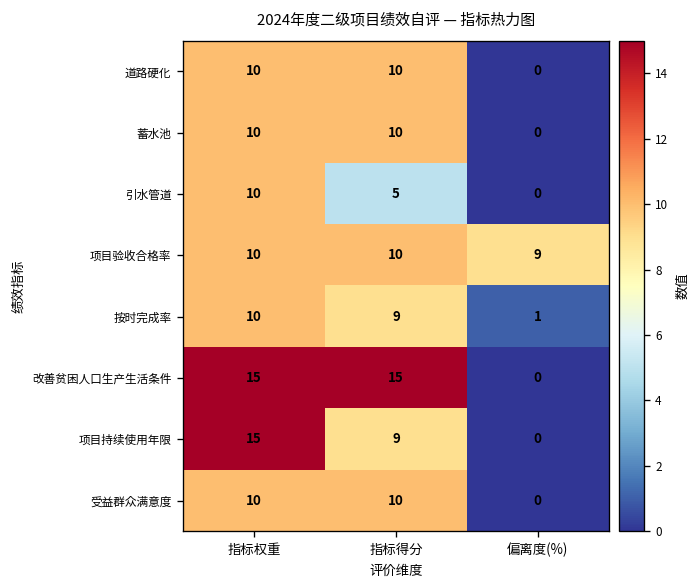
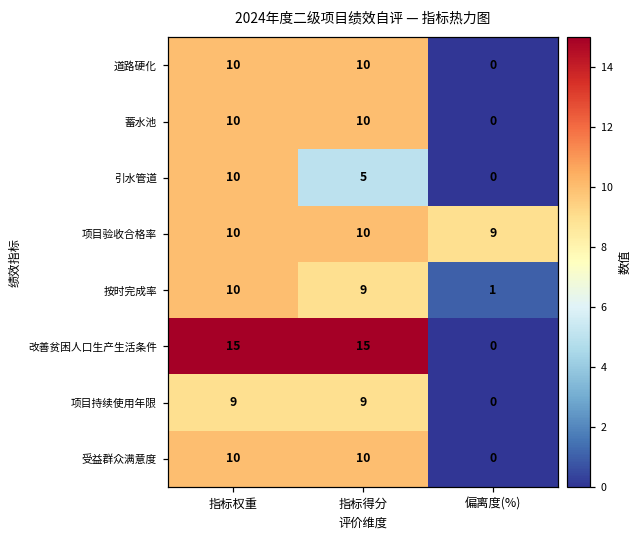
项目持续使用年限, 指标权重: 15 -> 9
